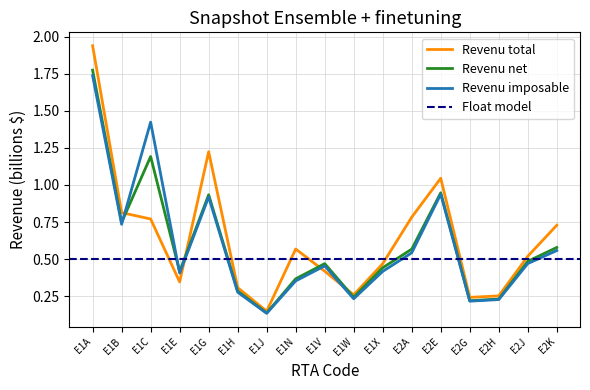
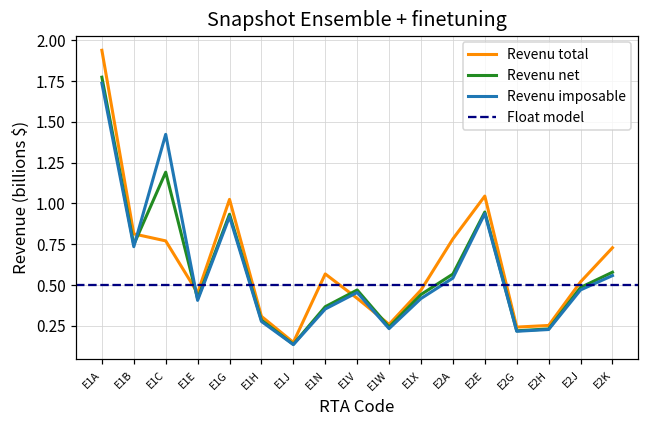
Revenu total, E1E: 0.35 -> 0.45
Revenu total, E1G: 1.22 -> 1.03
